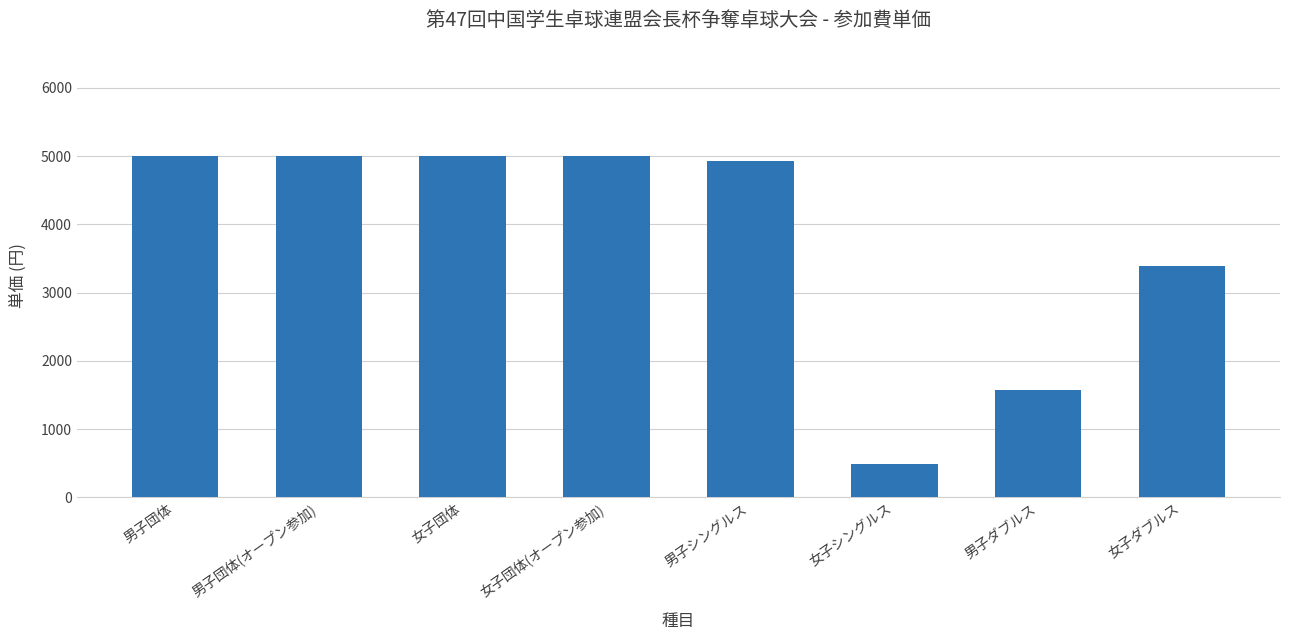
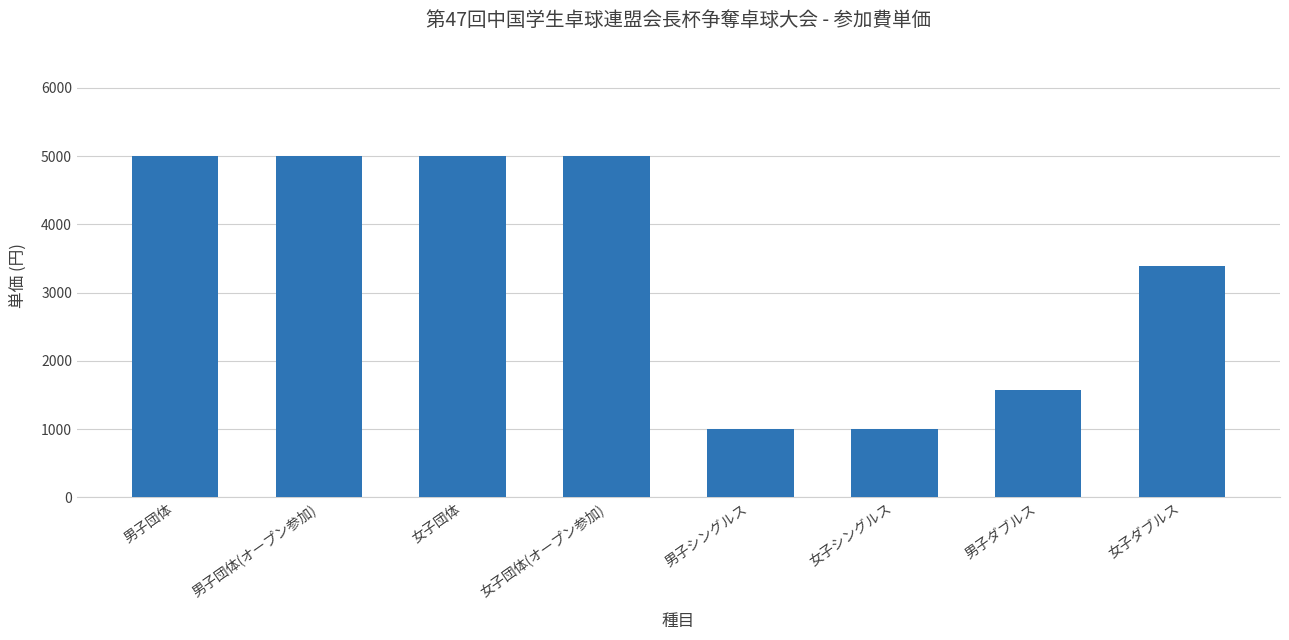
男子シングルス: 4900 -> 1000
女子シングルス: 500 -> 1000
